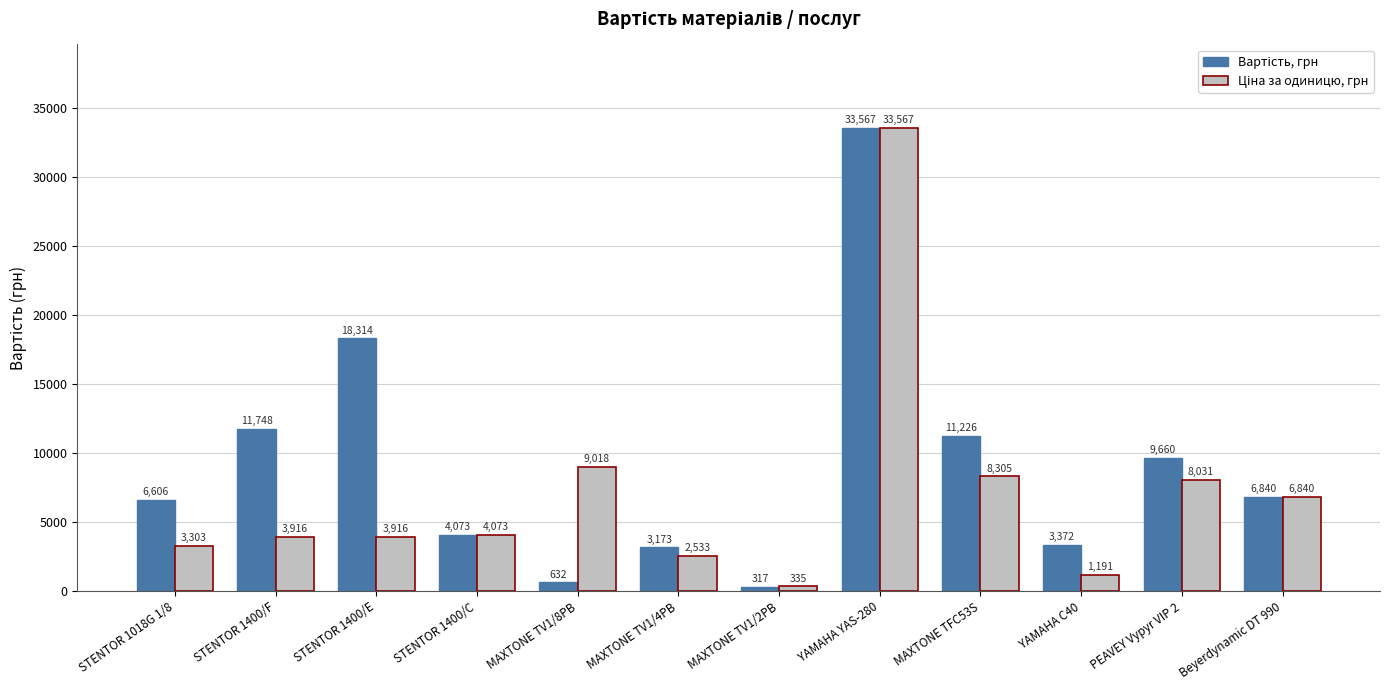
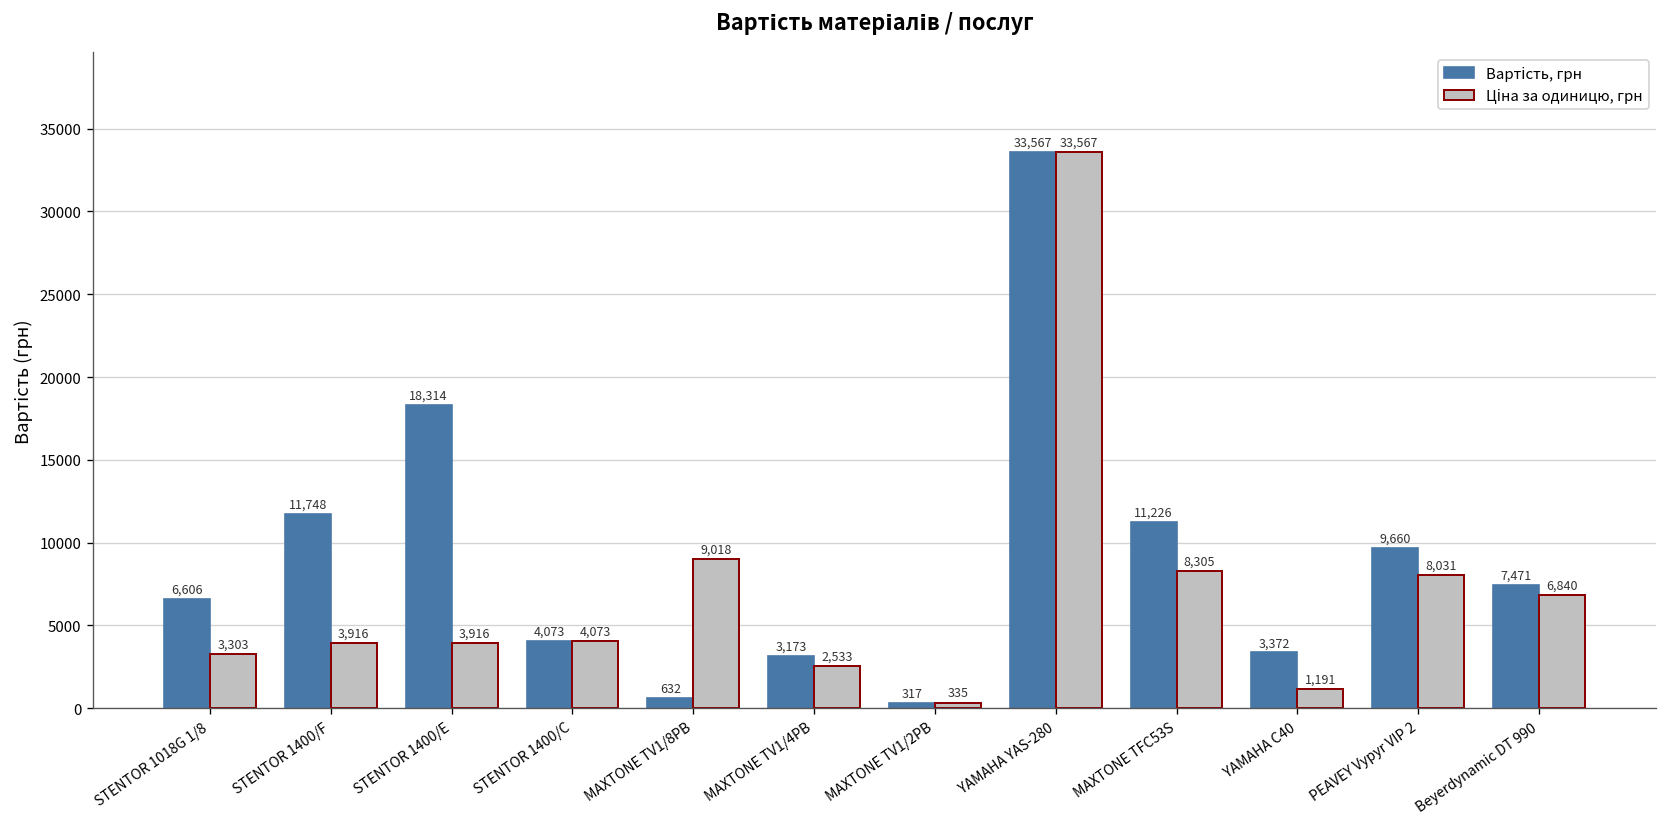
Вартість, грн, Beyerdynamic DT 990: 6,840 -> 7,471
